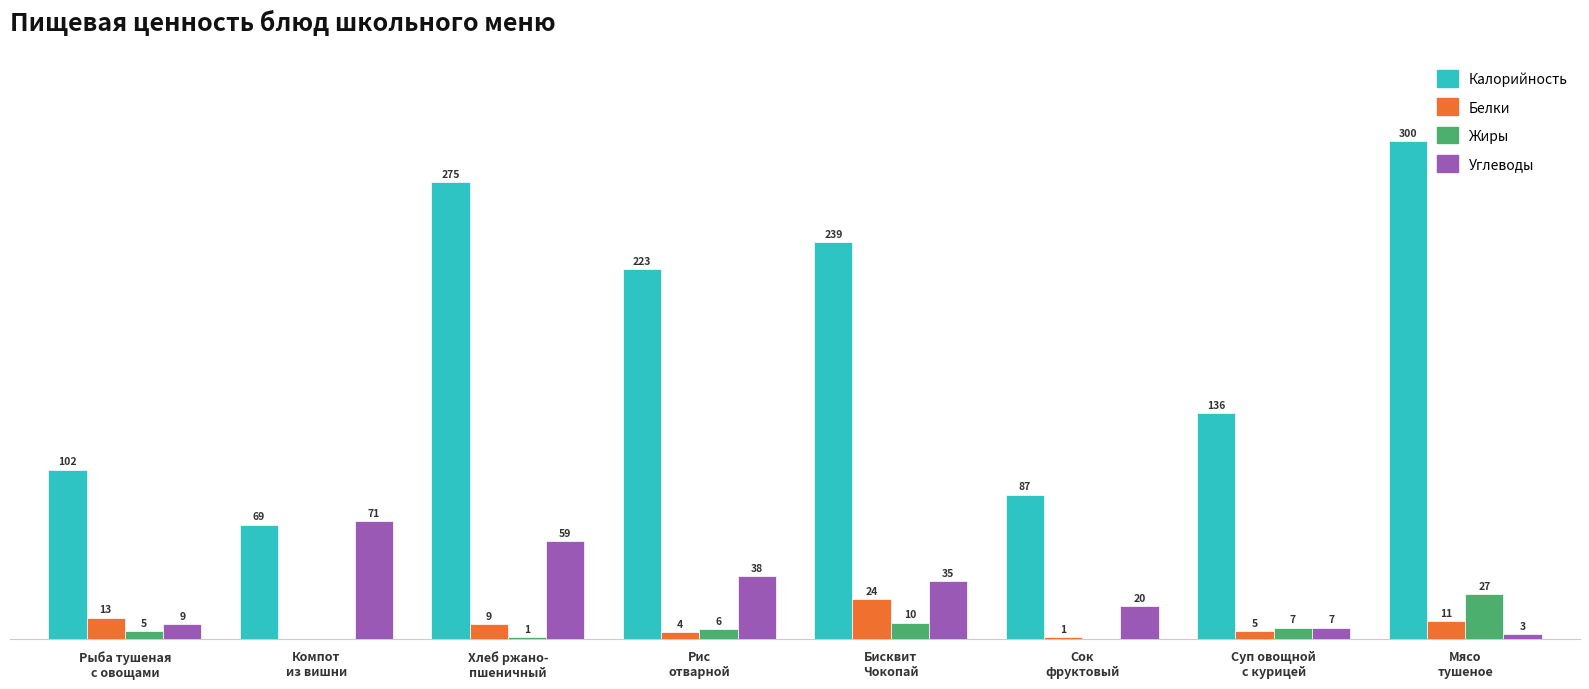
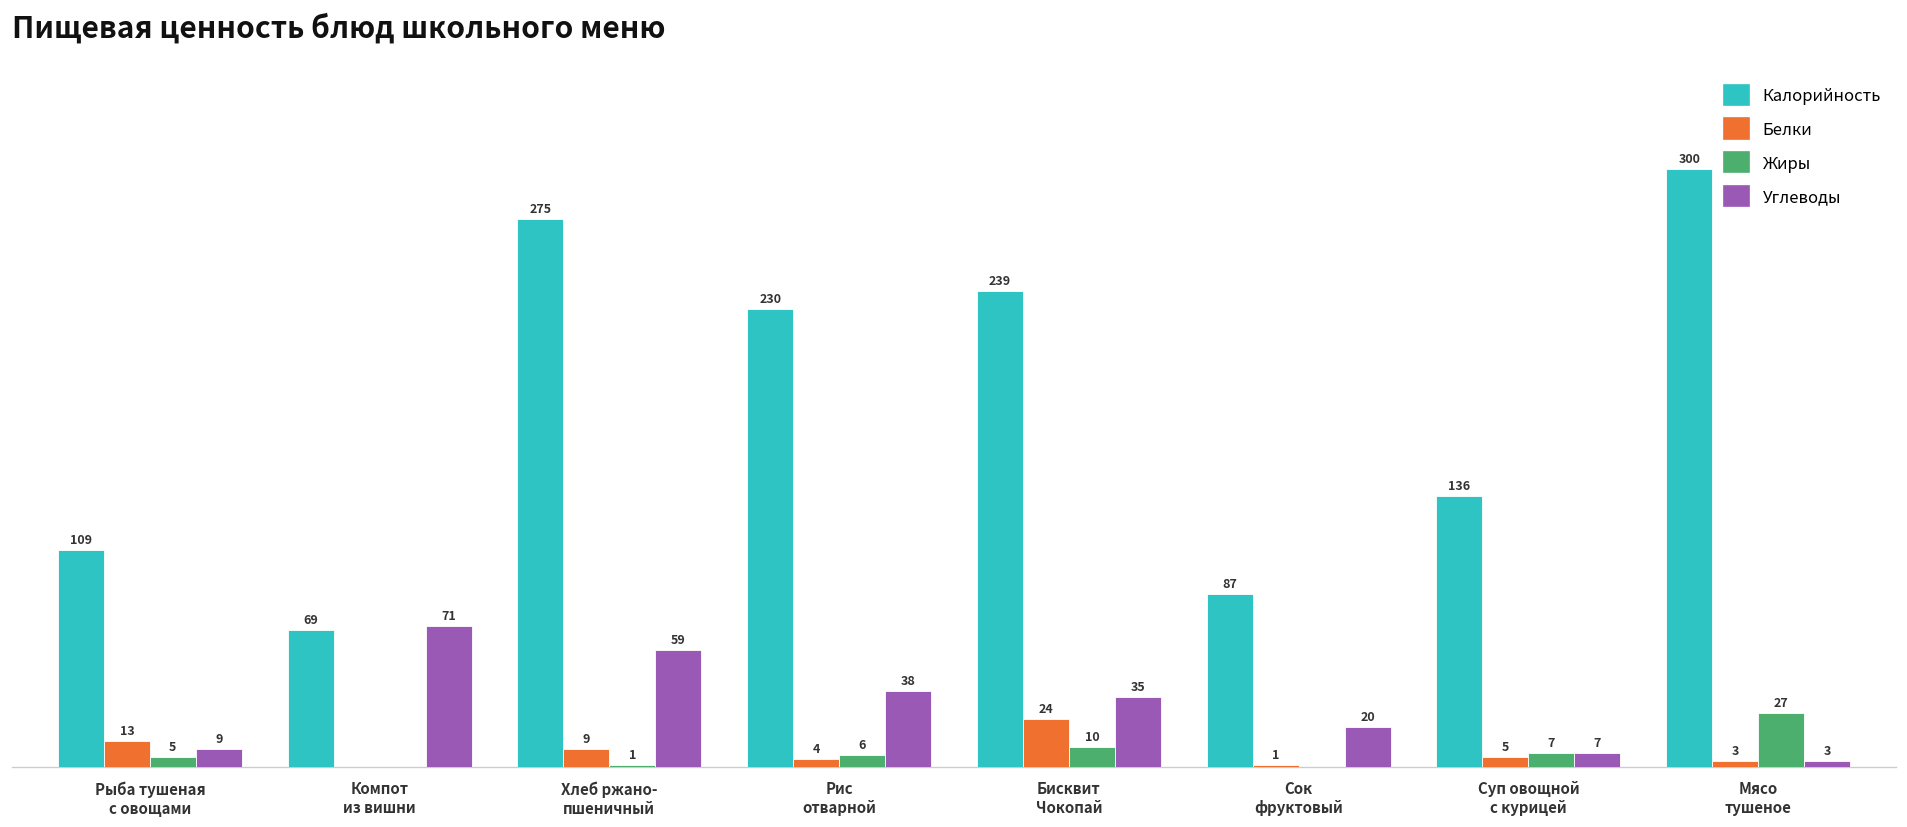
Калорийность, Рыба тушеная с овощами: 102 -> 109
Калорийность, Рис отварной: 223 -> 230
Белки, Мясо тушеное: 11 -> 3
